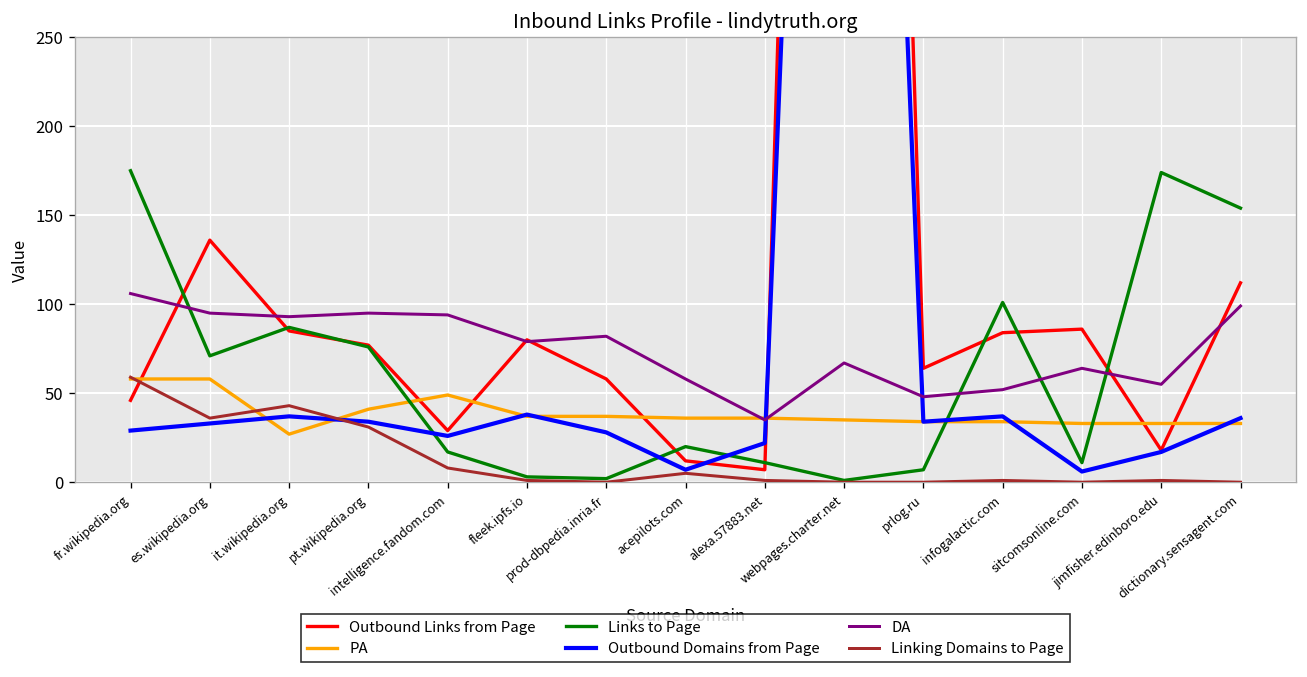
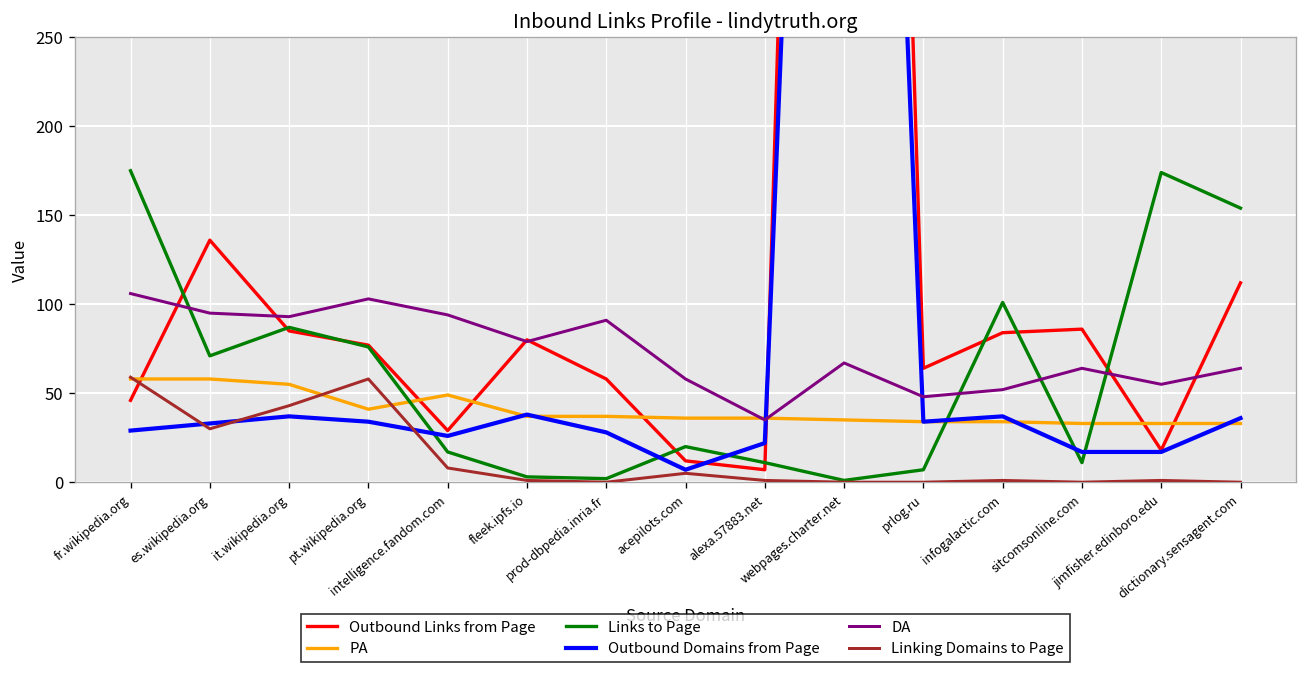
Linking Domains to Page, es.wikipedia.org: 36 -> 30
PA, it.wikipedia.org: 27 -> 55
DA, pt.wikipedia.org: 95 -> 103
Linking Domains to Page, pt.wikipedia.org: 31 -> 58
DA, prod-dbpedia.inria.fr: 82 -> 91
Outbound Domains from Page, sitcomsonline.com: 6 -> 17
DA, dictionary.sensagent.com: 99 -> 64
